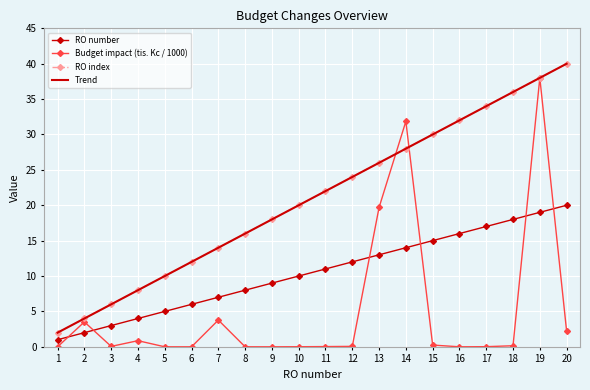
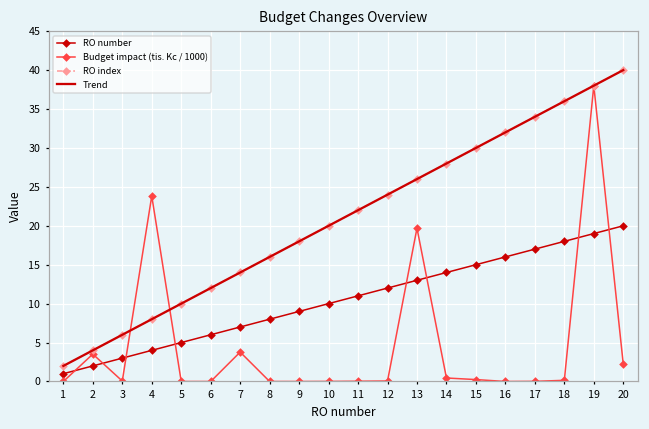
Budget impact (tis. Kc / 1000), 4: 1 -> 24
Budget impact (tis. Kc / 1000), 14: 32 -> 0
